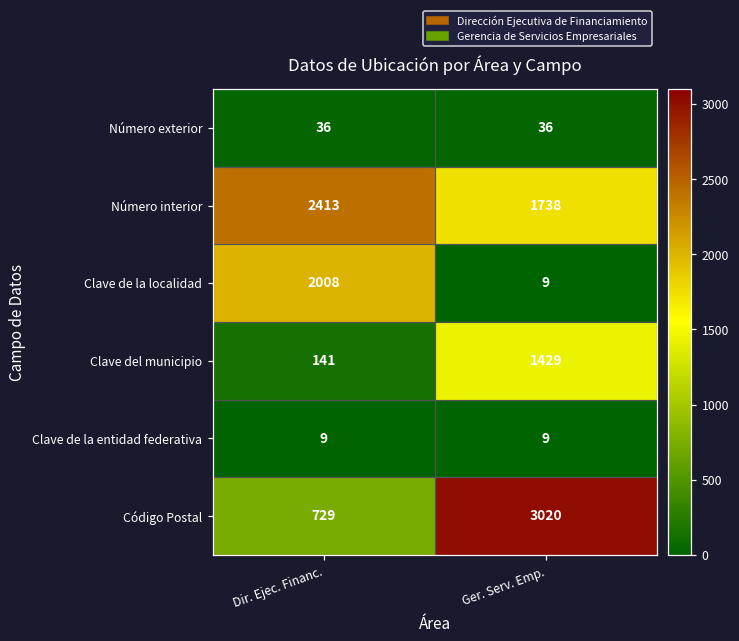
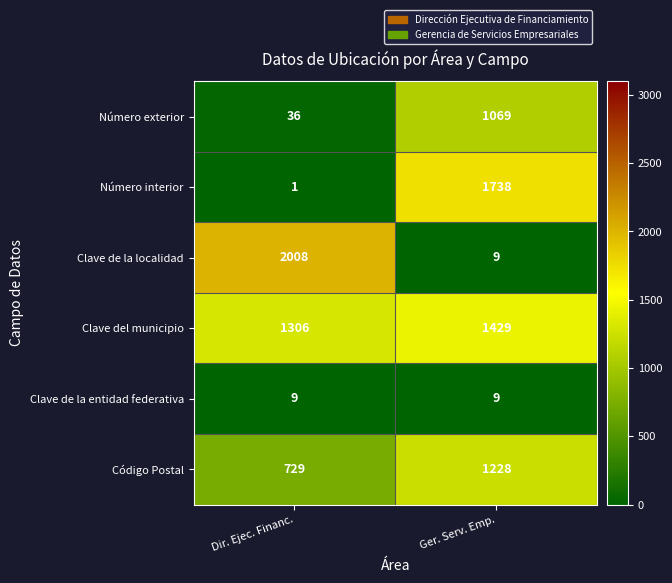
Número exterior, Ger. Serv. Emp.: 36 -> 1069
Número interior, Dir. Ejec. Financ.: 2413 -> 1
Clave del municipio, Dir. Ejec. Financ.: 141 -> 1306
Código Postal, Ger. Serv. Emp.: 3020 -> 1228
